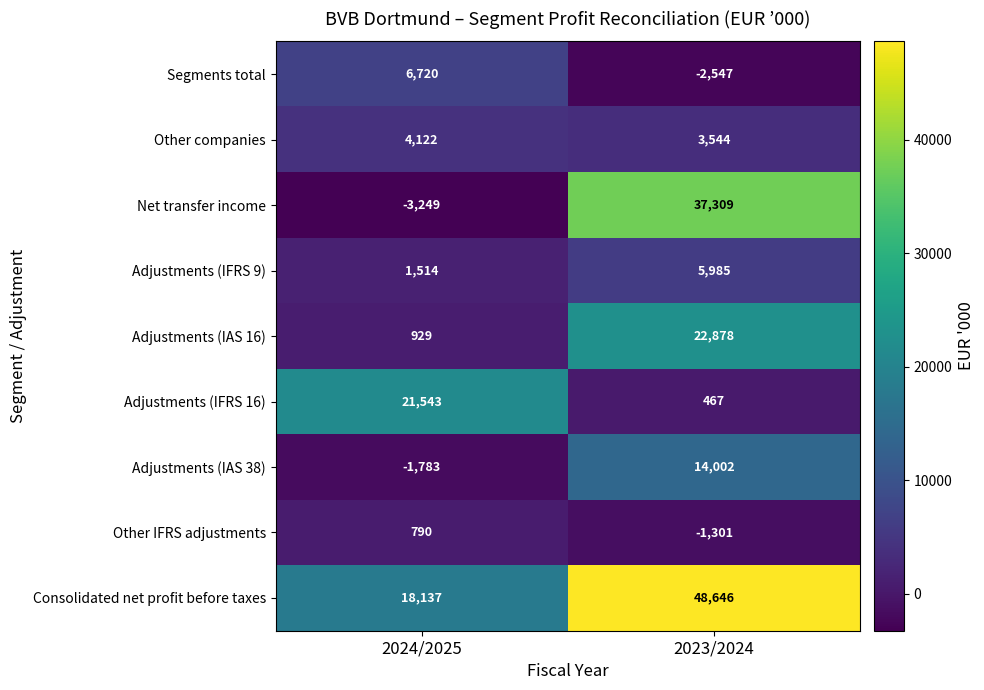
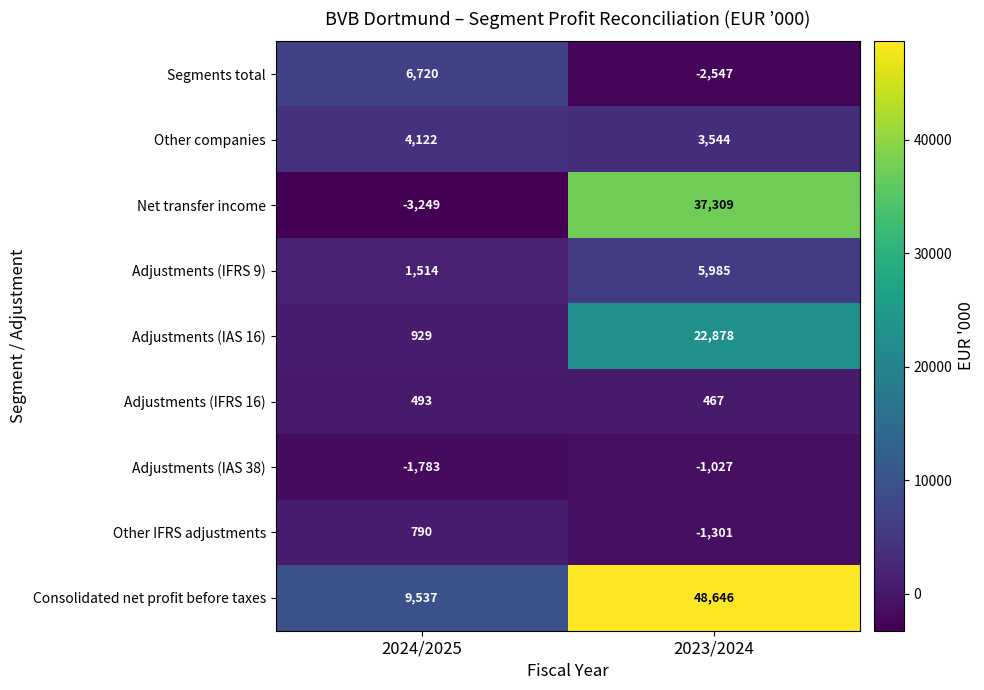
Adjustments (IFRS 16), 2024/2025: 21,543 -> 493
Adjustments (IAS 38), 2023/2024: 14,002 -> -1,027
Consolidated net profit before taxes, 2024/2025: 18,137 -> 9,537
